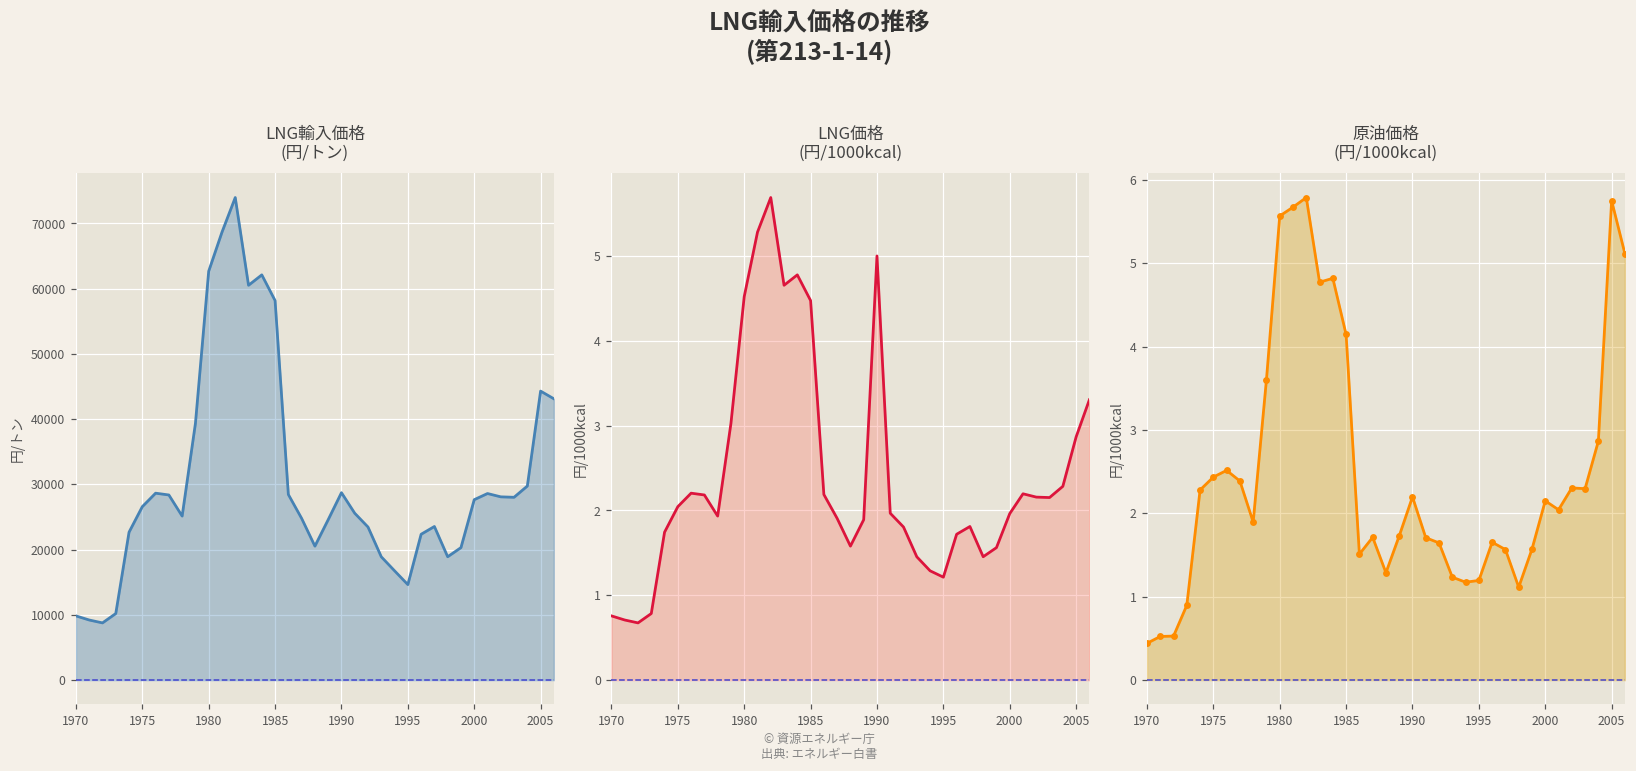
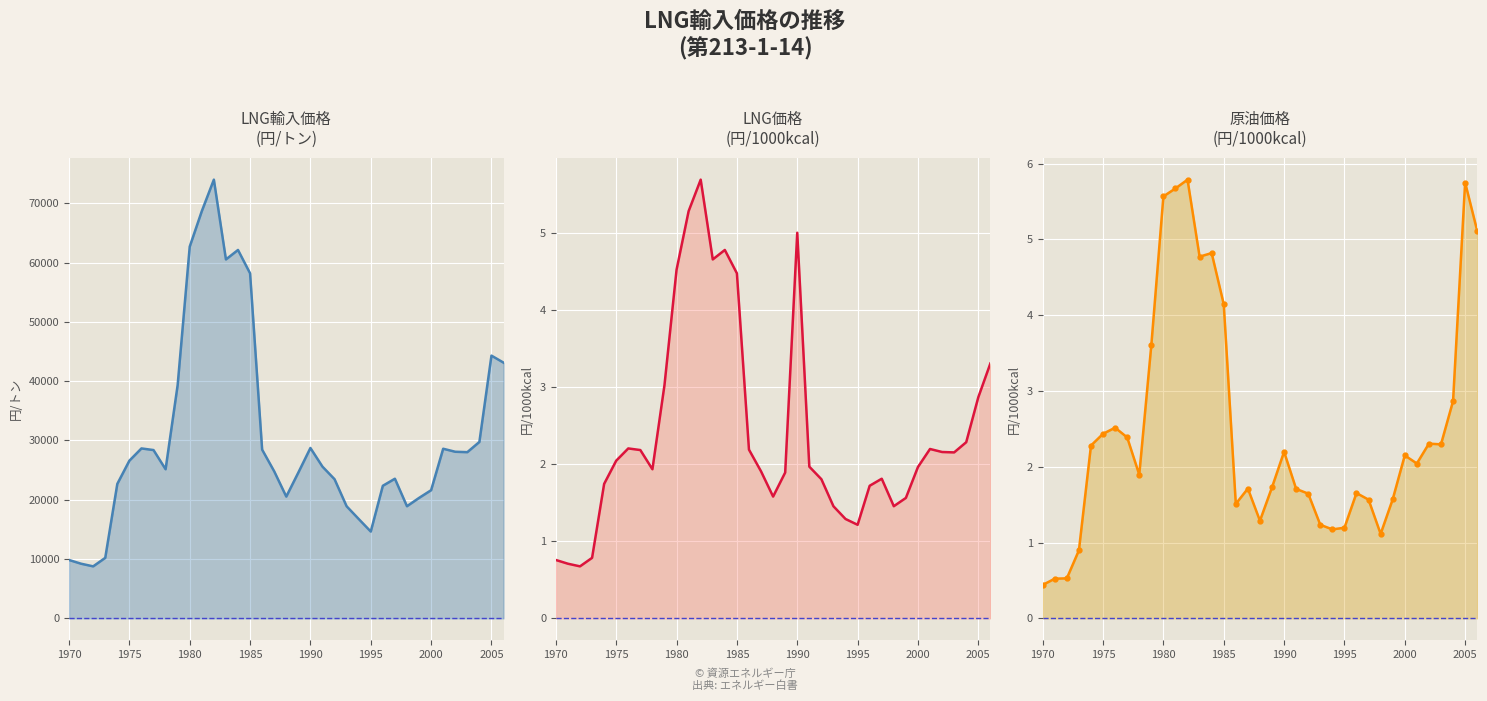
LNG輸入価格 (円/トン), 2000: 28000 -> 22000
